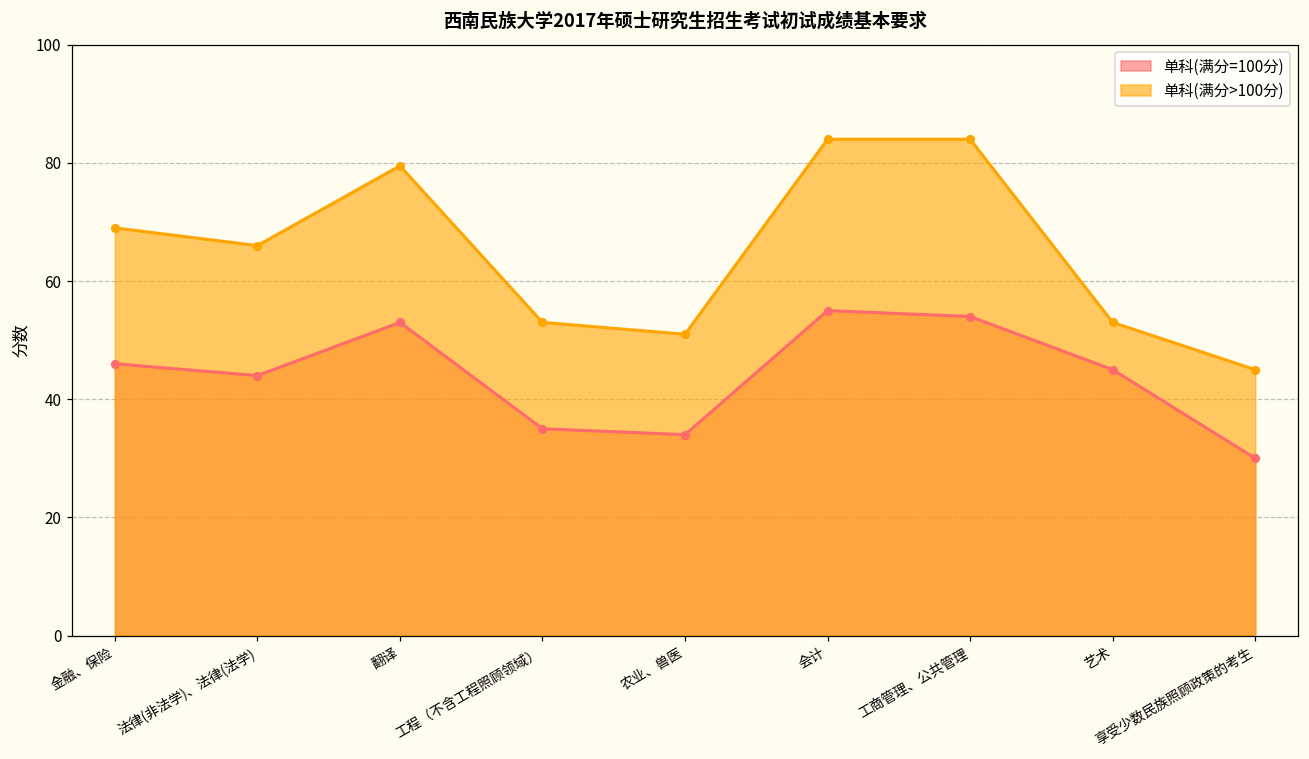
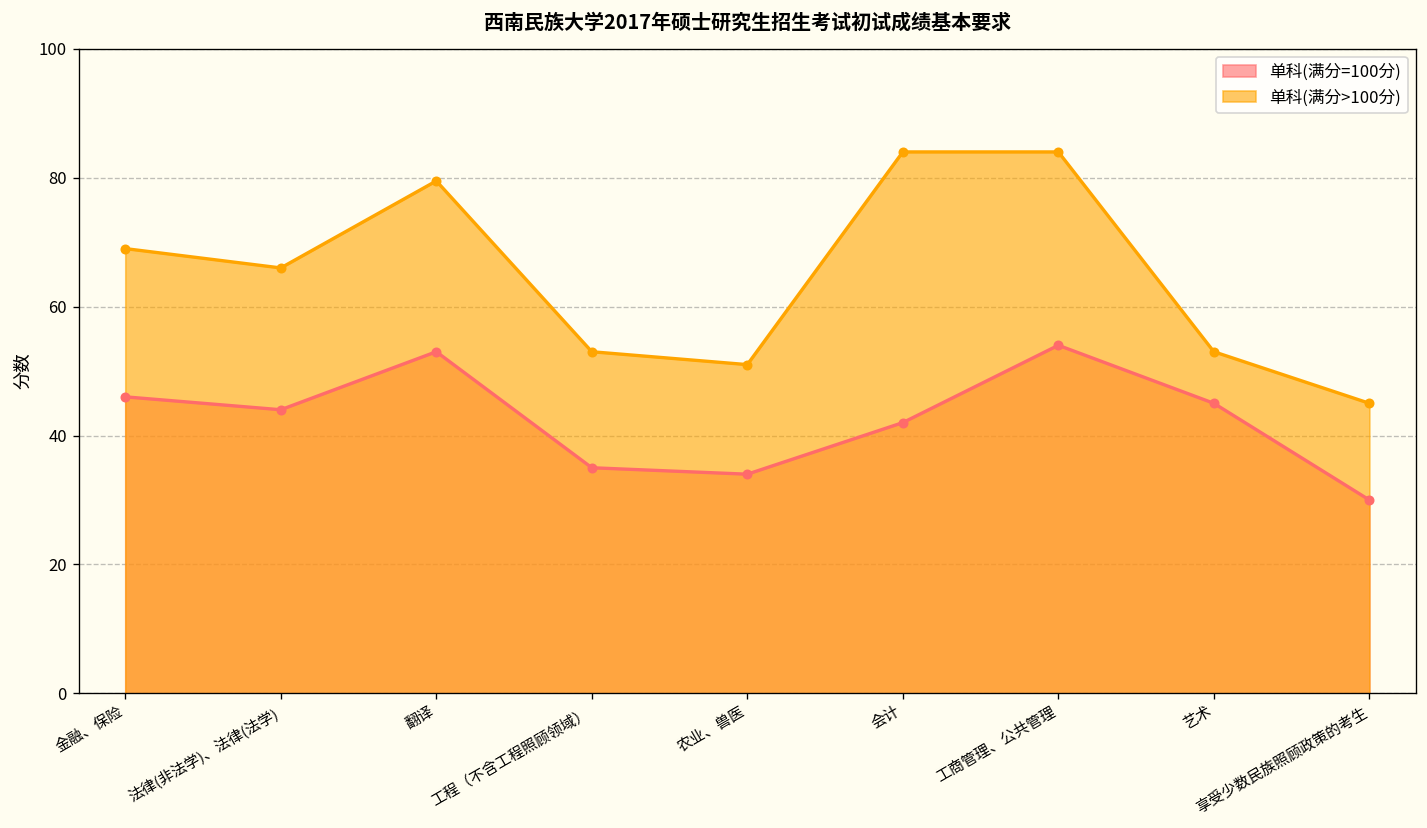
单科(满分=100分), 会计: 55 -> 42
